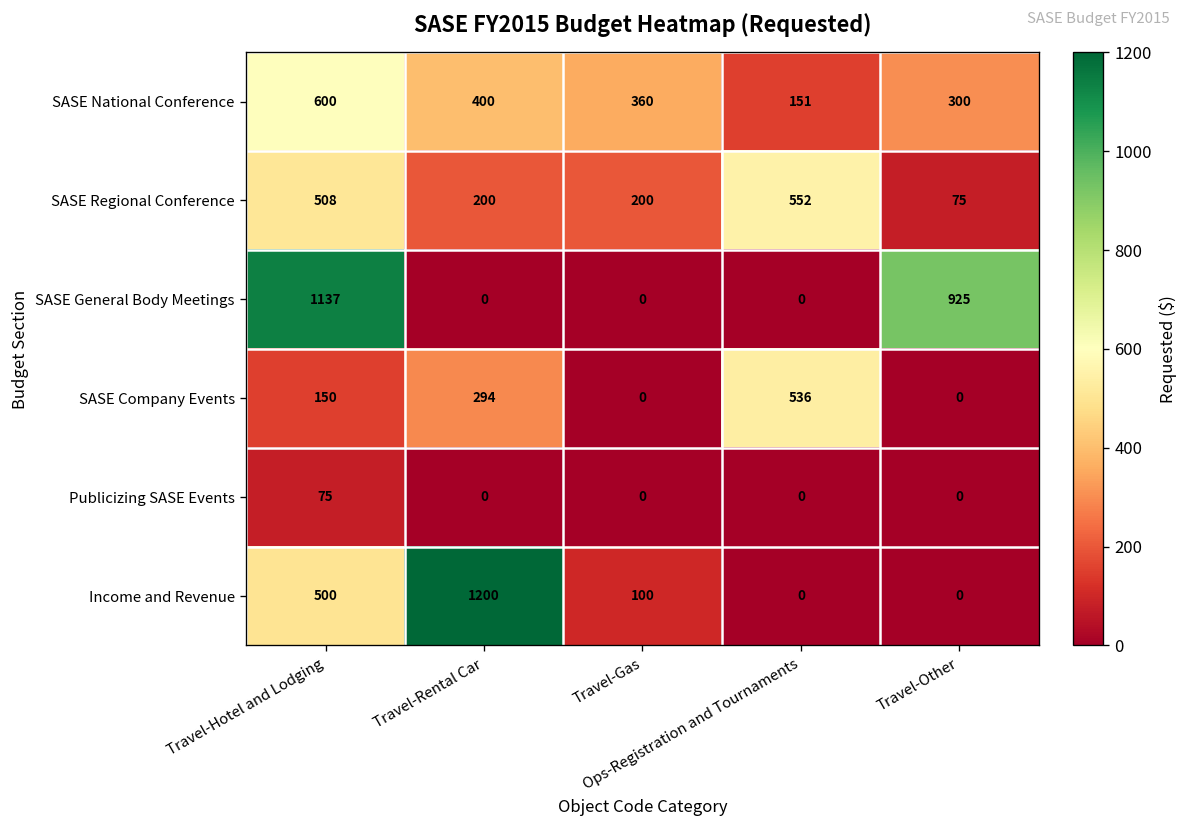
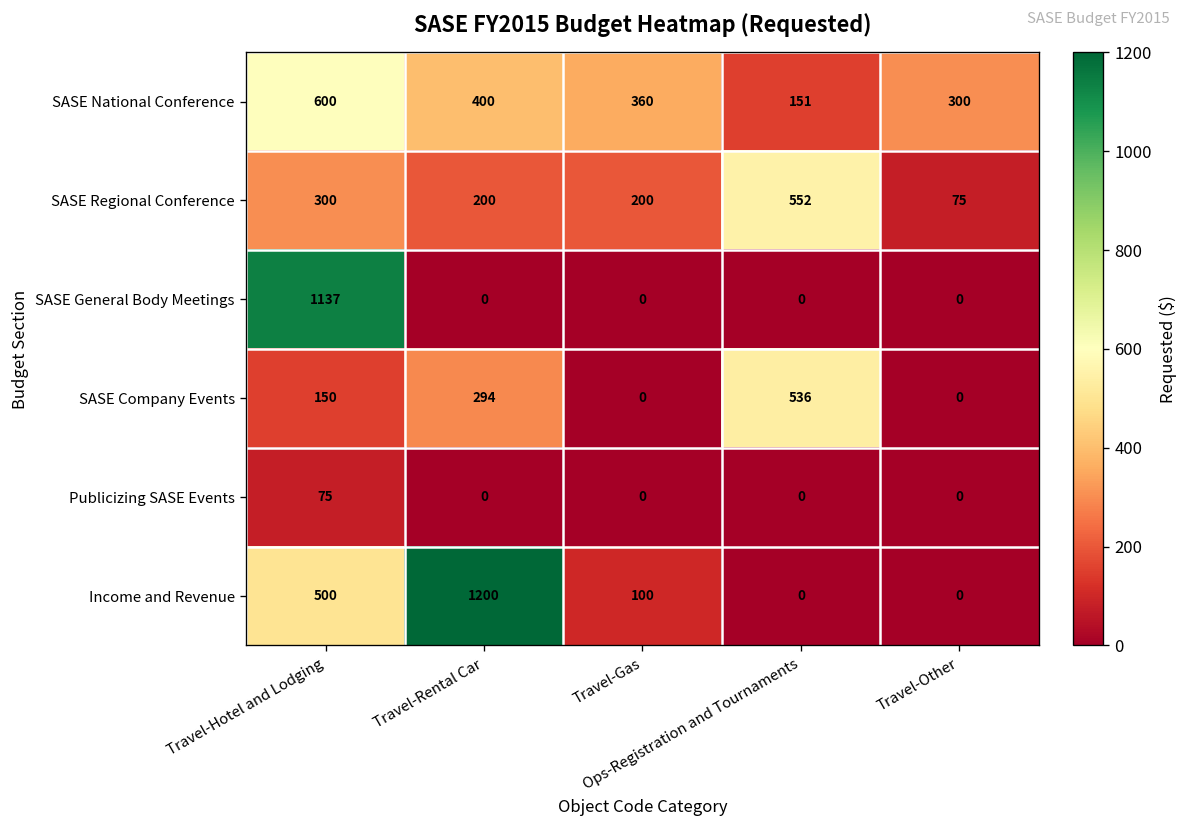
SASE Regional Conference, Travel-Hotel and Lodging: 508 -> 300
SASE General Body Meetings, Travel-Other: 925 -> 0
